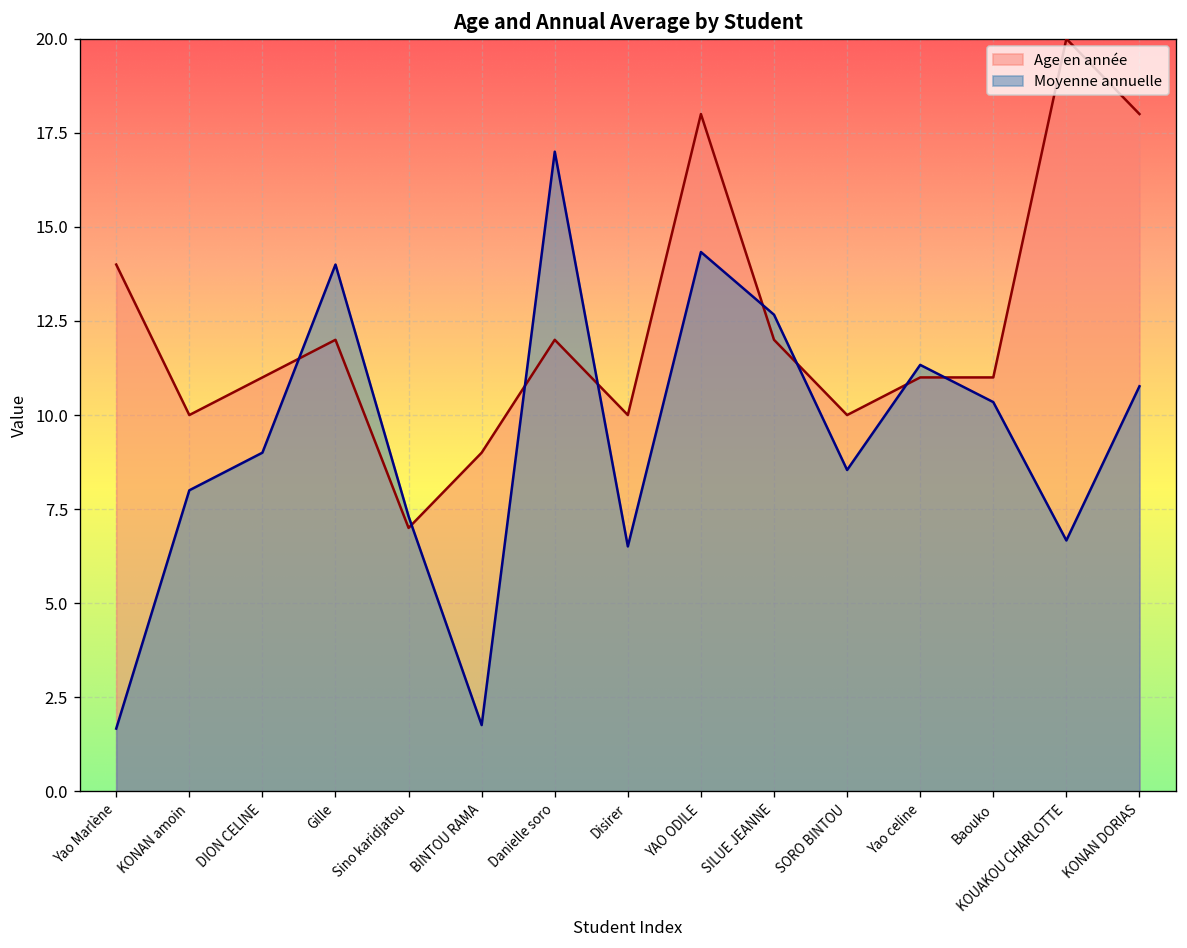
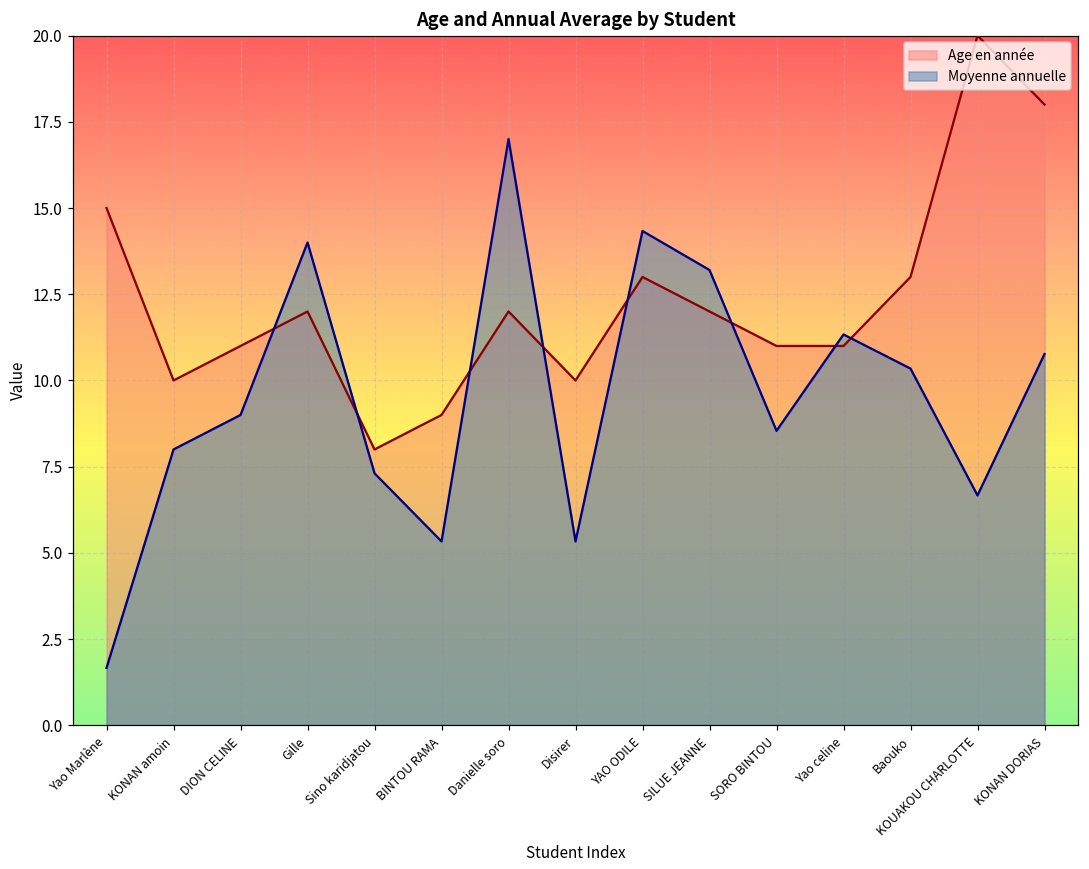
Age en année, Yao Marlène: 14 -> 15
Age en année, Sino karidjatou: 7 -> 8
Moyenne annuelle, BINTOU RAMA: 1.8 -> 5.3
Moyenne annuelle, Disirer: 6.5 -> 5.3
Age en année, YAO ODILE: 18 -> 13
Moyenne annuelle, SILUE JEANNE: 12.7 -> 13.2
Age en année, SORO BINTOU: 10 -> 11
Age en année, Baouko: 11 -> 13
